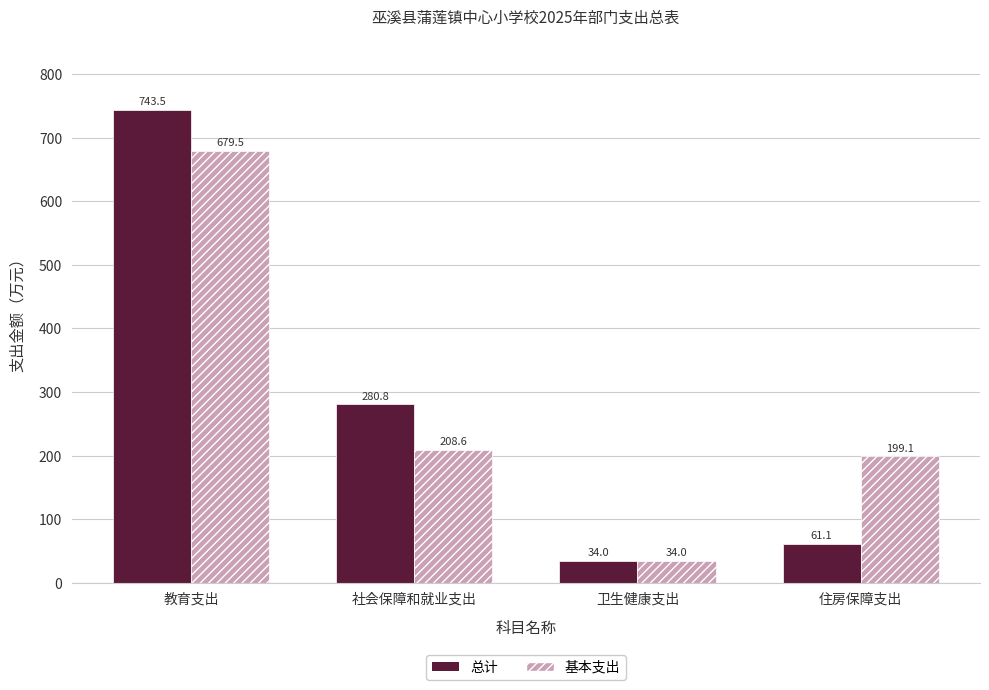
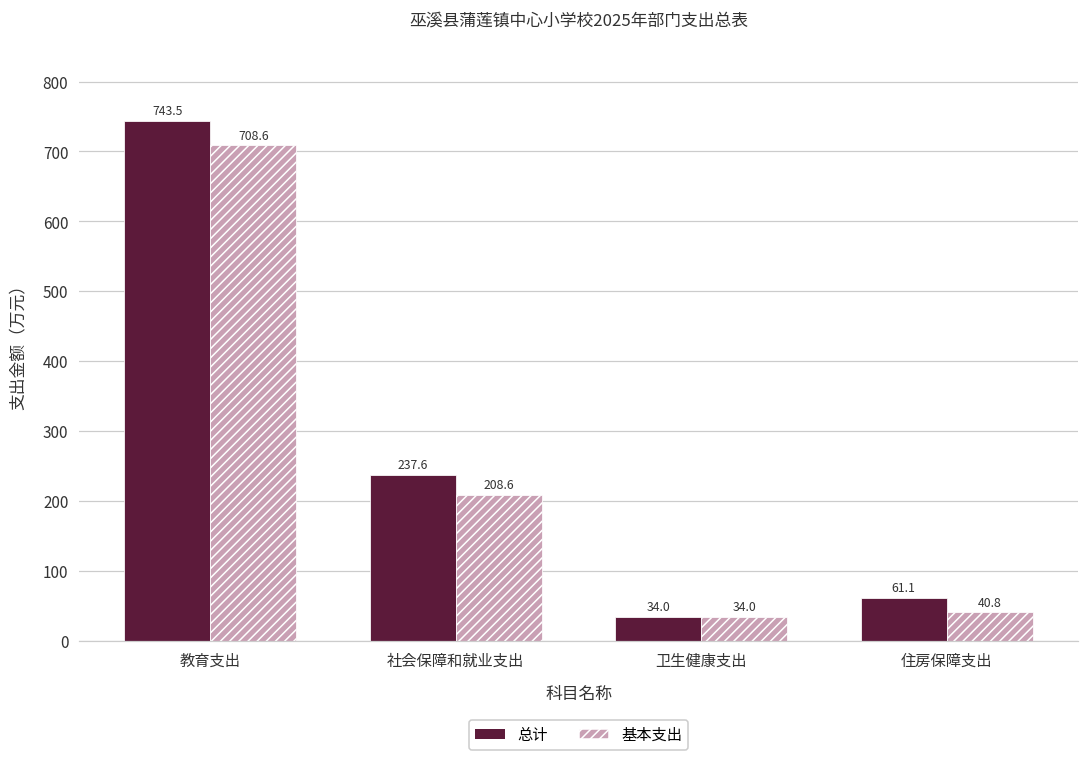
基本支出, 教育支出: 679.5 -> 708.6
总计, 社会保障和就业支出: 280.8 -> 237.6
基本支出, 住房保障支出: 199.1 -> 40.8
